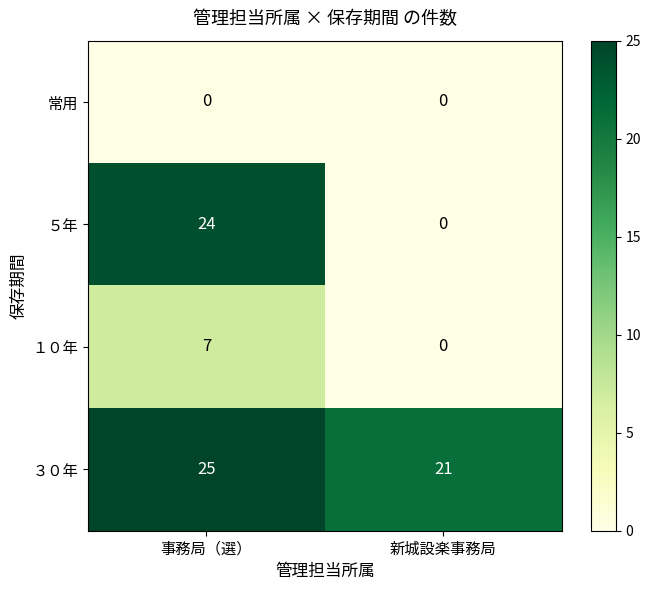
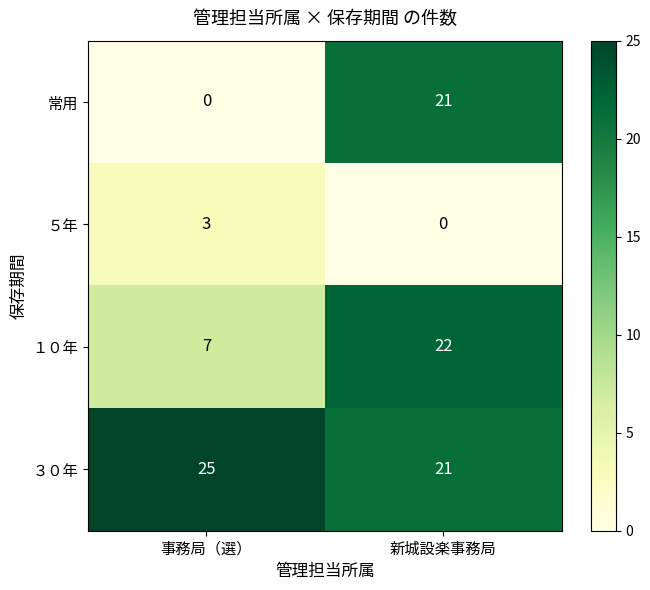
常用, 新城設楽事務局: 0 -> 21
５年, 事務局（選）: 24 -> 3
１０年, 新城設楽事務局: 0 -> 22
